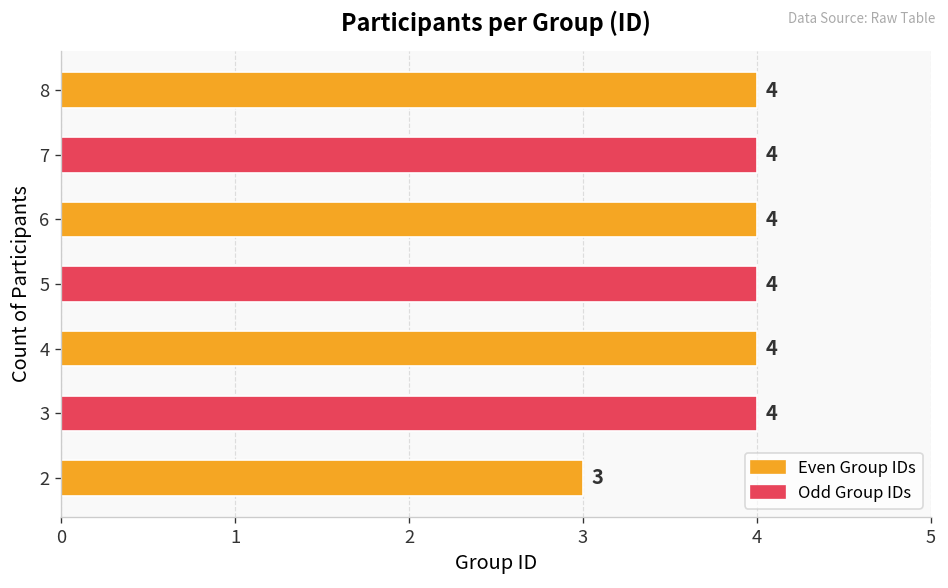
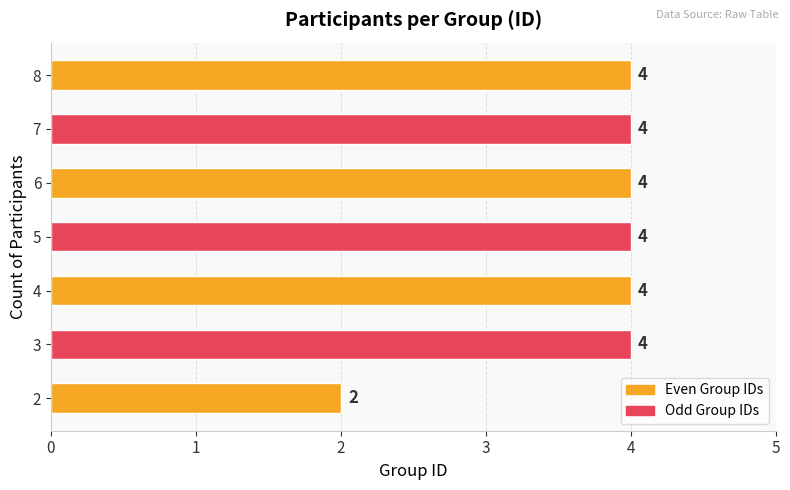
2: 3 -> 2
